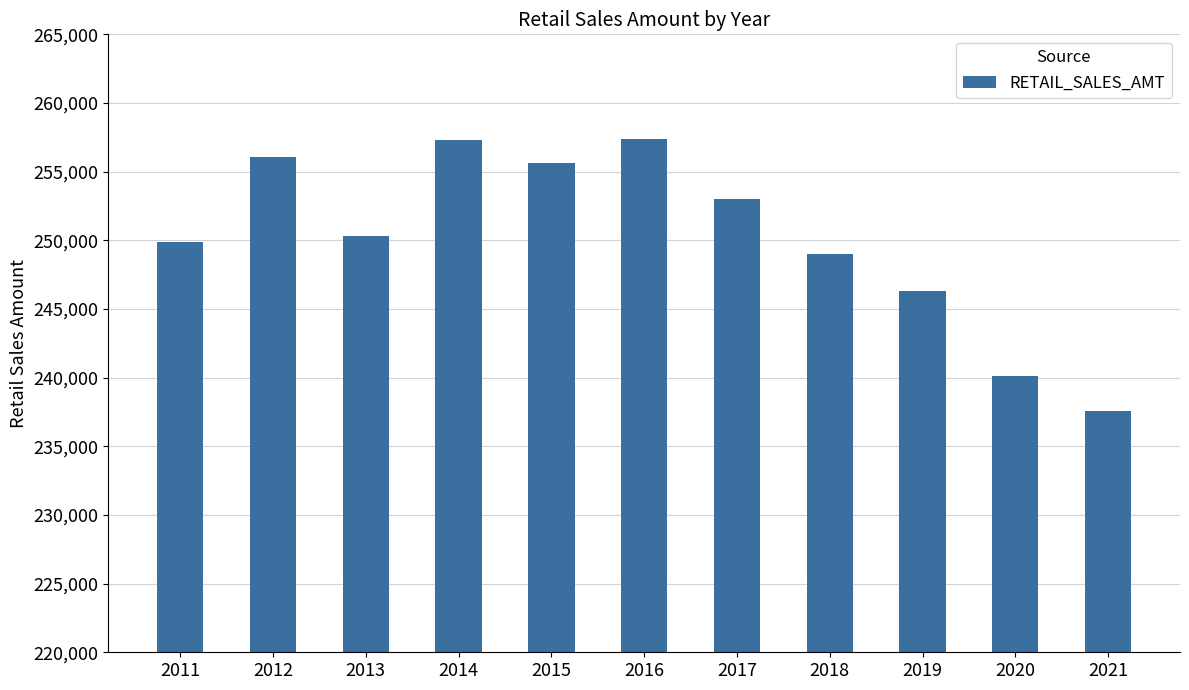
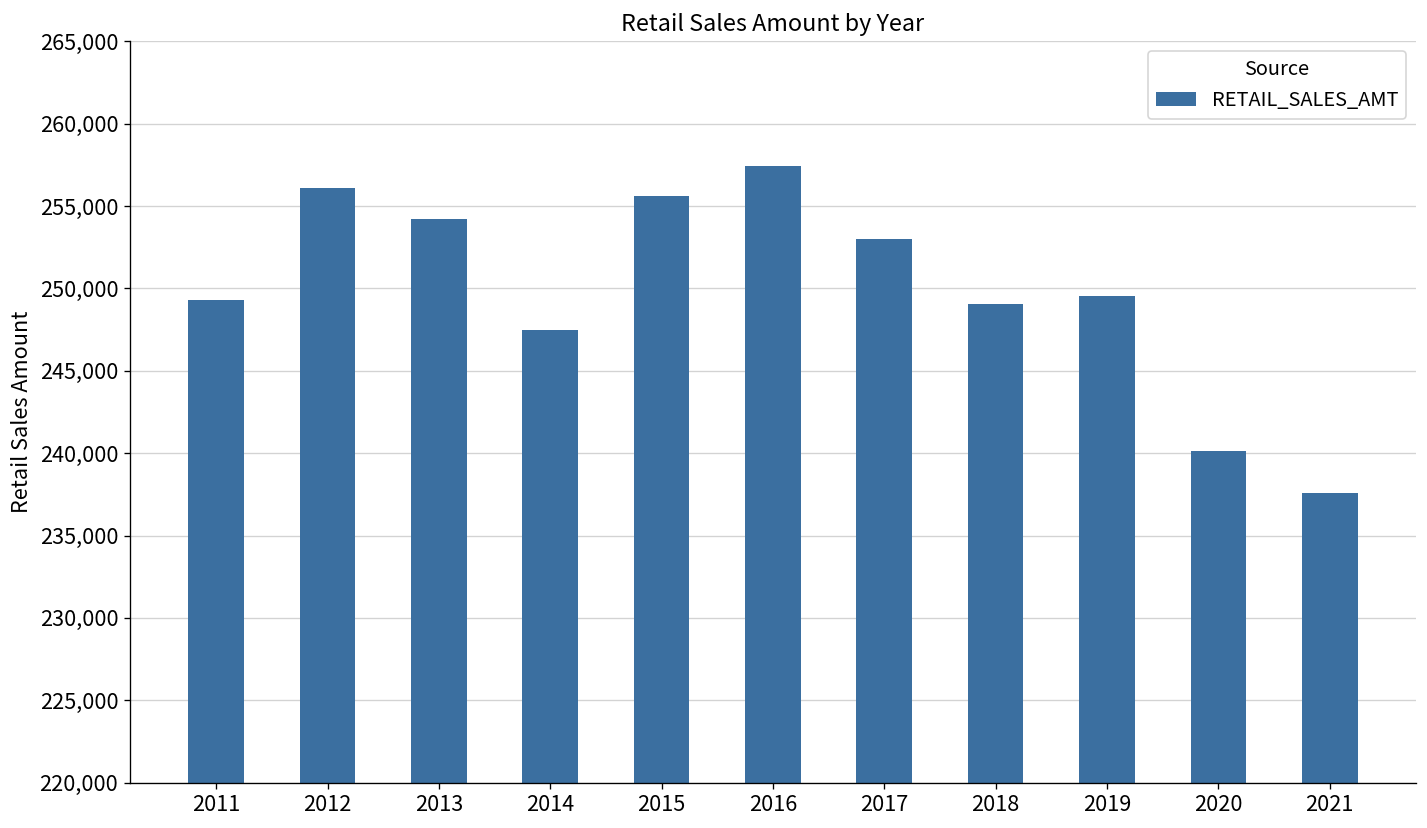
2011: 249,900 -> 249,300
2013: 250,300 -> 254,200
2014: 257,300 -> 247,500
2019: 246,300 -> 249,500
